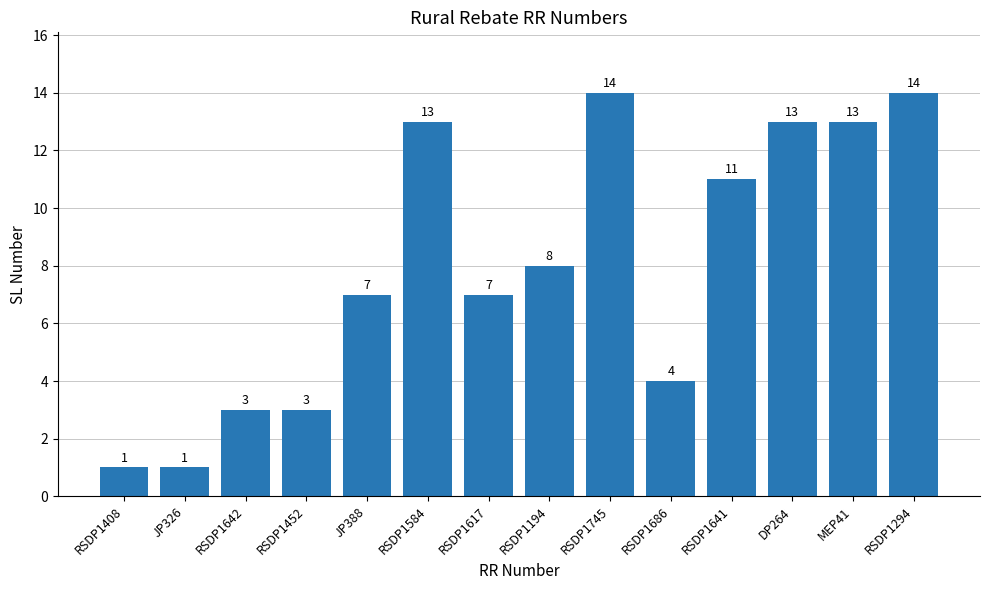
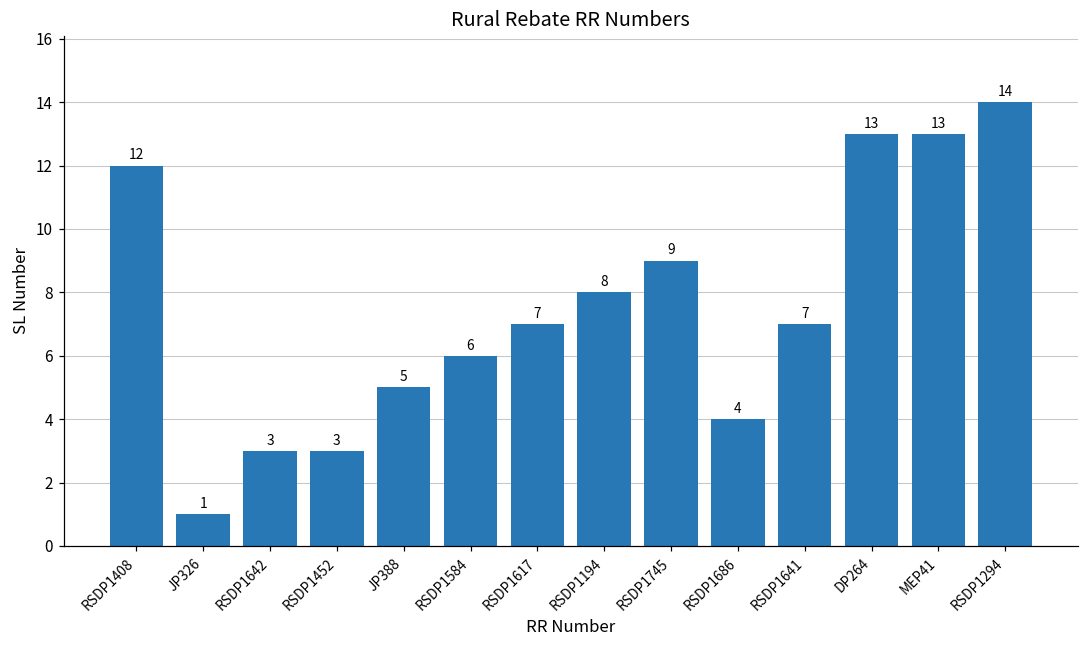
RSDP1408: 1 -> 12
JP388: 7 -> 5
RSDP1584: 13 -> 6
RSDP1745: 14 -> 9
RSDP1641: 11 -> 7
